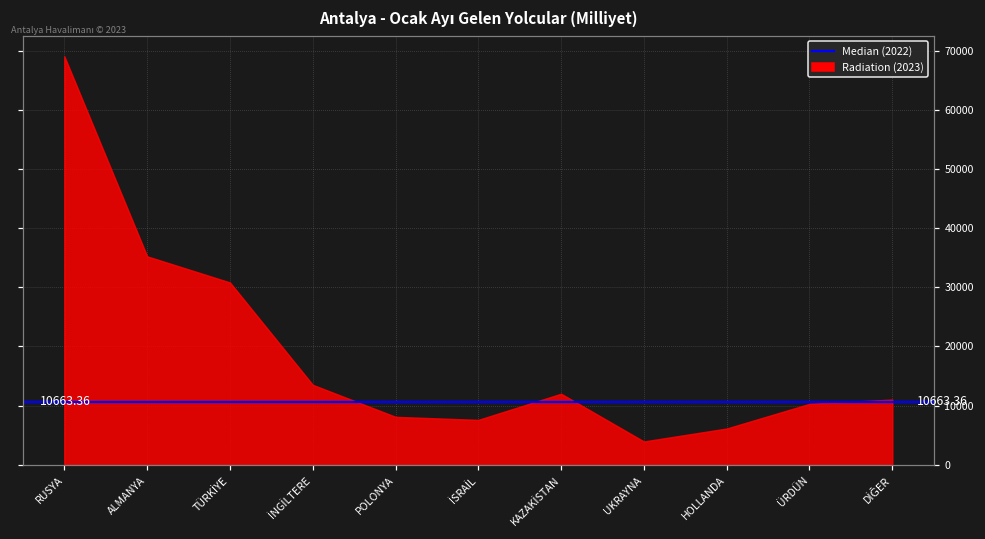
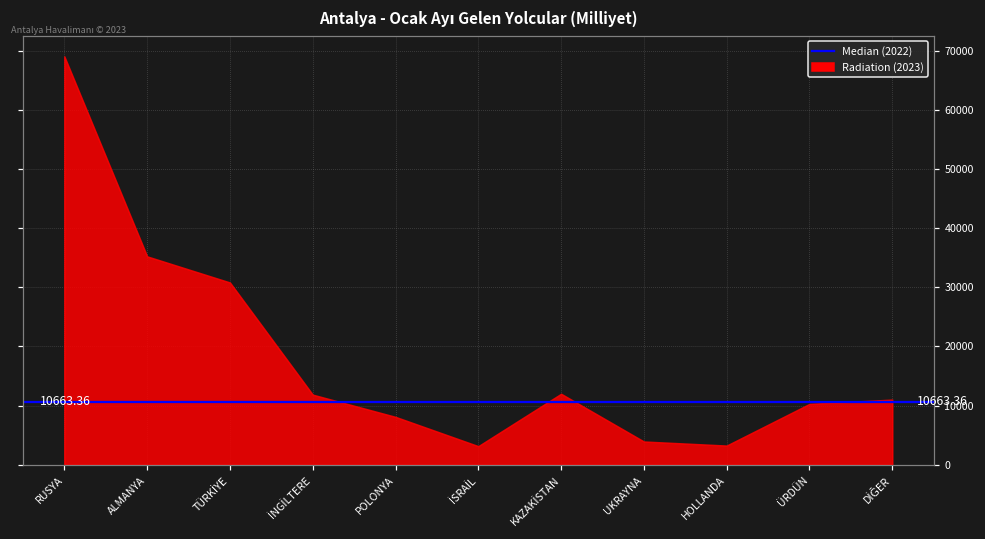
İNGİLTERE: 14000 -> 12000
İSRAİL: 8000 -> 3000
HOLLANDA: 6000 -> 3000
